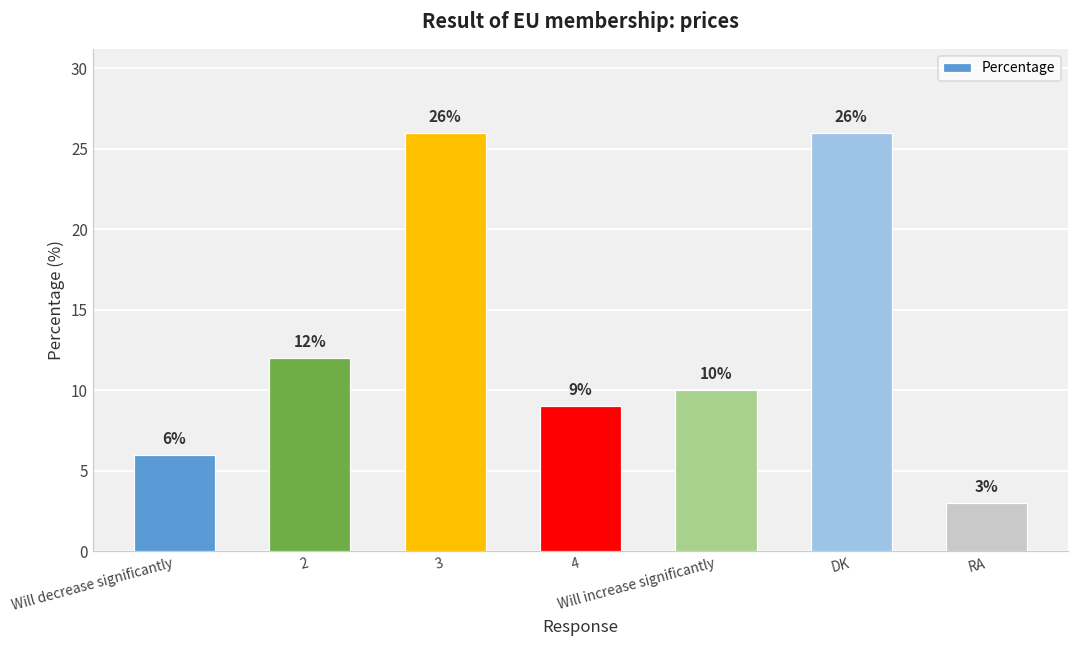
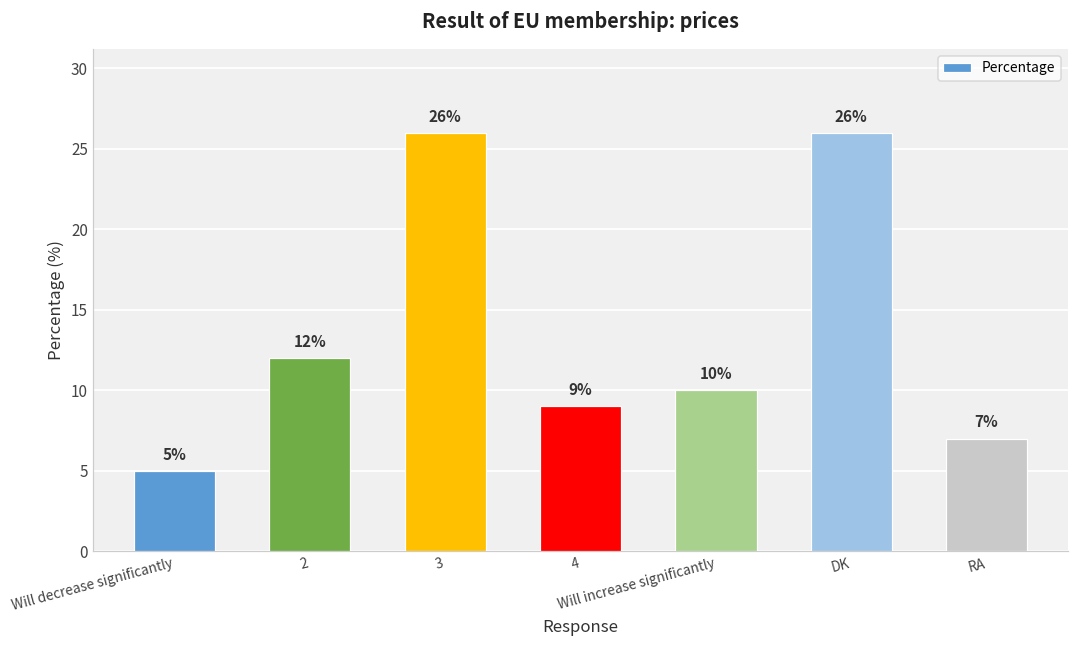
Will decrease significantly: 6% -> 5%
RA: 3% -> 7%
